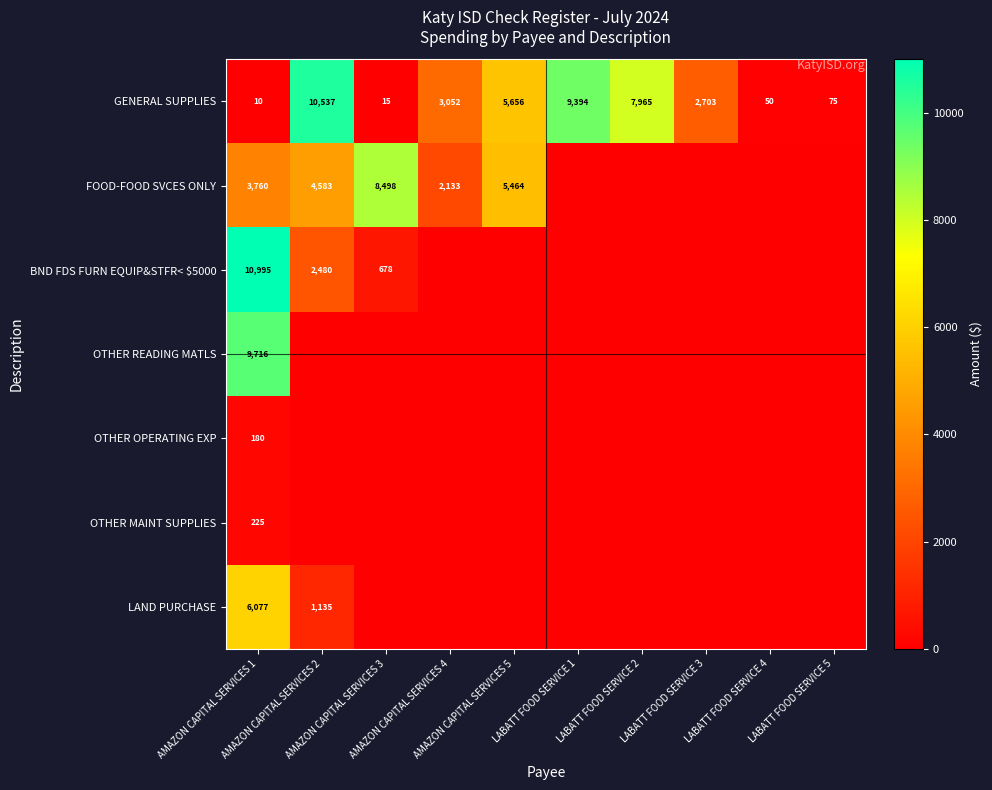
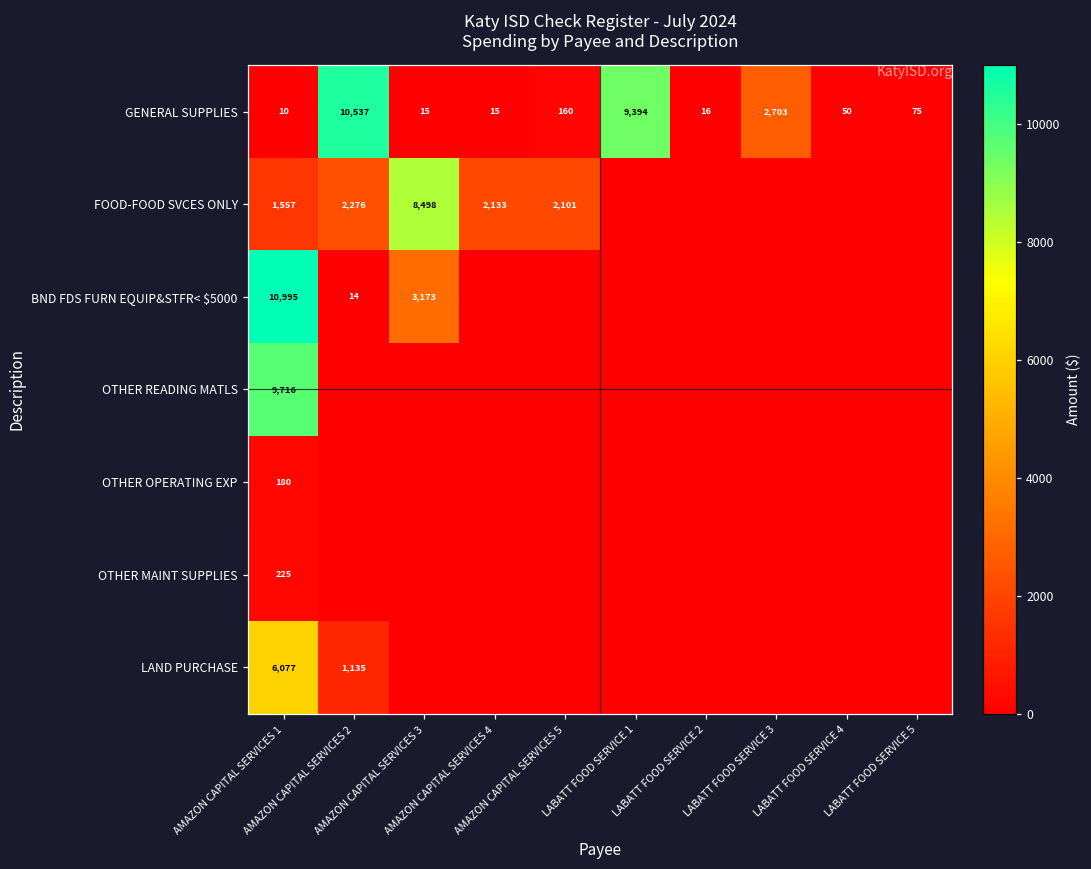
GENERAL SUPPLIES, AMAZON CAPITAL SERVICES 4: 3,052 -> 15
GENERAL SUPPLIES, AMAZON CAPITAL SERVICES 5: 5,656 -> 160
GENERAL SUPPLIES, LABATT FOOD SERVICE 2: 7,965 -> 16
FOOD-FOOD SVCES ONLY, AMAZON CAPITAL SERVICES 1: 3,760 -> 1,557
FOOD-FOOD SVCES ONLY, AMAZON CAPITAL SERVICES 2: 4,583 -> 2,276
FOOD-FOOD SVCES ONLY, AMAZON CAPITAL SERVICES 5: 5,464 -> 2,101
BND FDS FURN EQUIP&STFR< $5000, AMAZON CAPITAL SERVICES 2: 2,480 -> 14
BND FDS FURN EQUIP&STFR< $5000, AMAZON CAPITAL SERVICES 3: 678 -> 3,173
